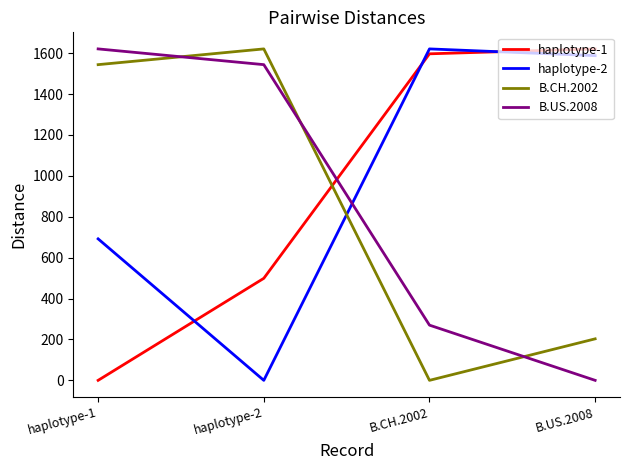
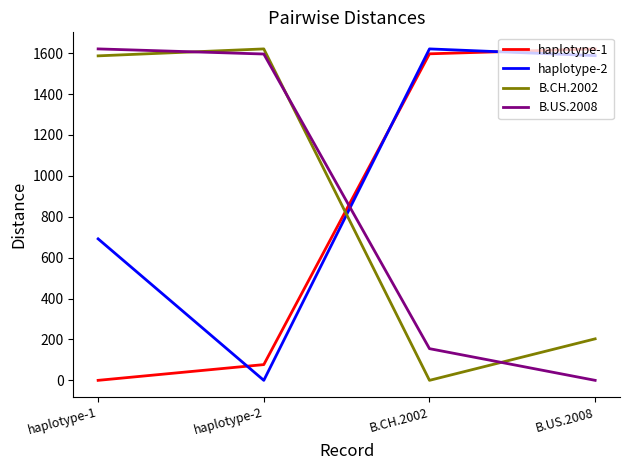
B.CH.2002, haplotype-1: 1540 -> 1590
haplotype-1, haplotype-2: 500 -> 80
B.US.2008, haplotype-2: 1540 -> 1600
B.US.2008, B.CH.2002: 270 -> 160
